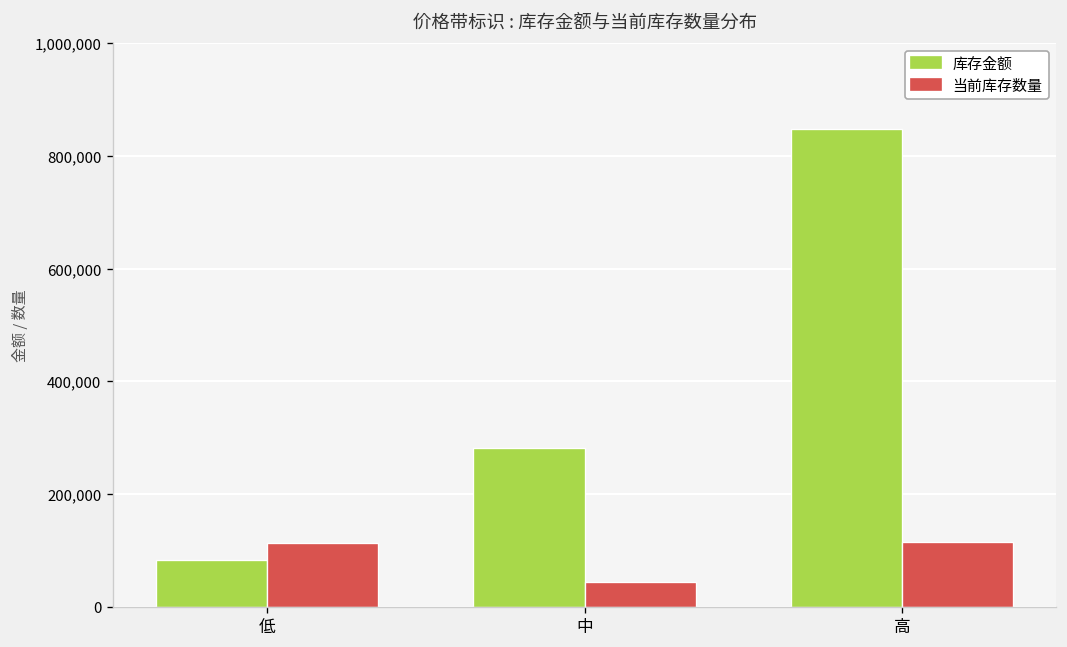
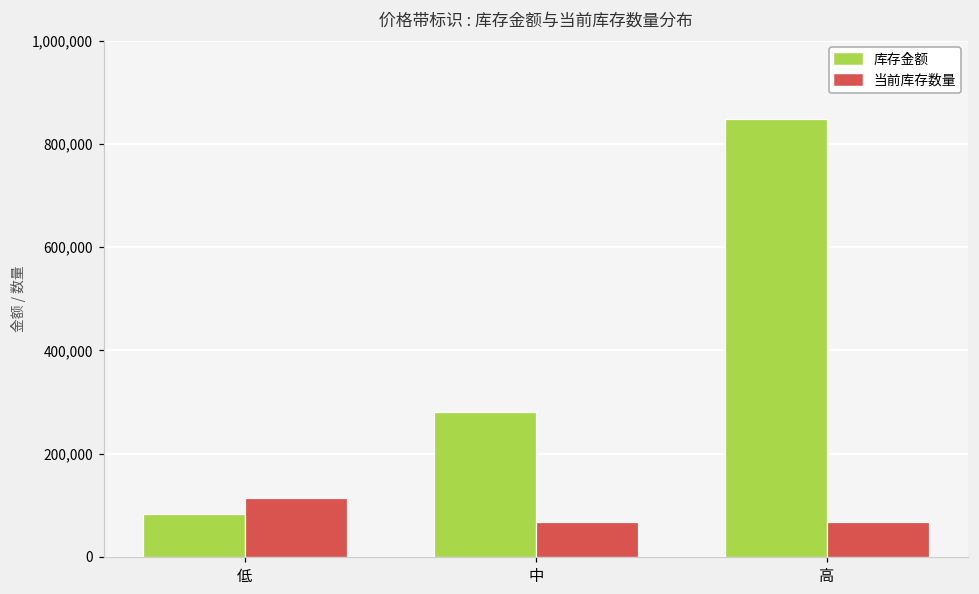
当前库存数量, 中: 40,000 -> 70,000
当前库存数量, 高: 110,000 -> 70,000
